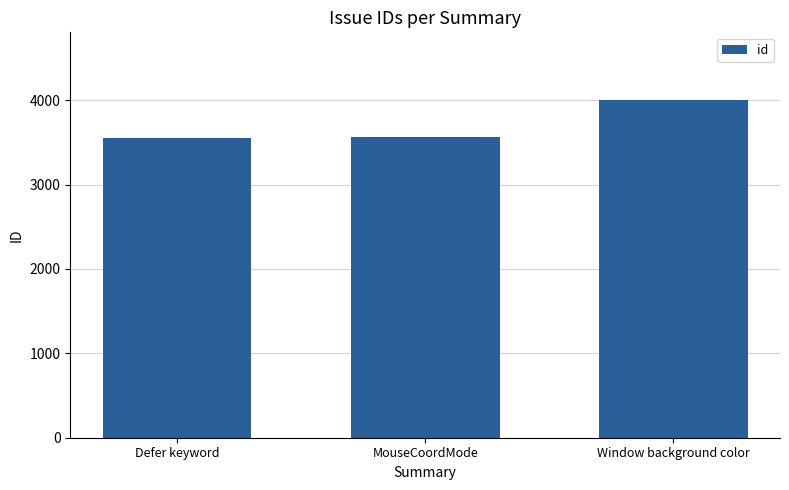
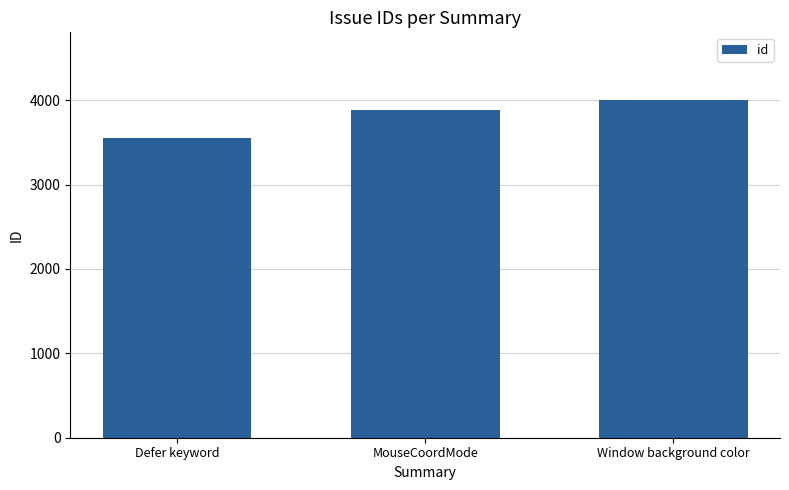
MouseCoordMode: 3600 -> 3900
